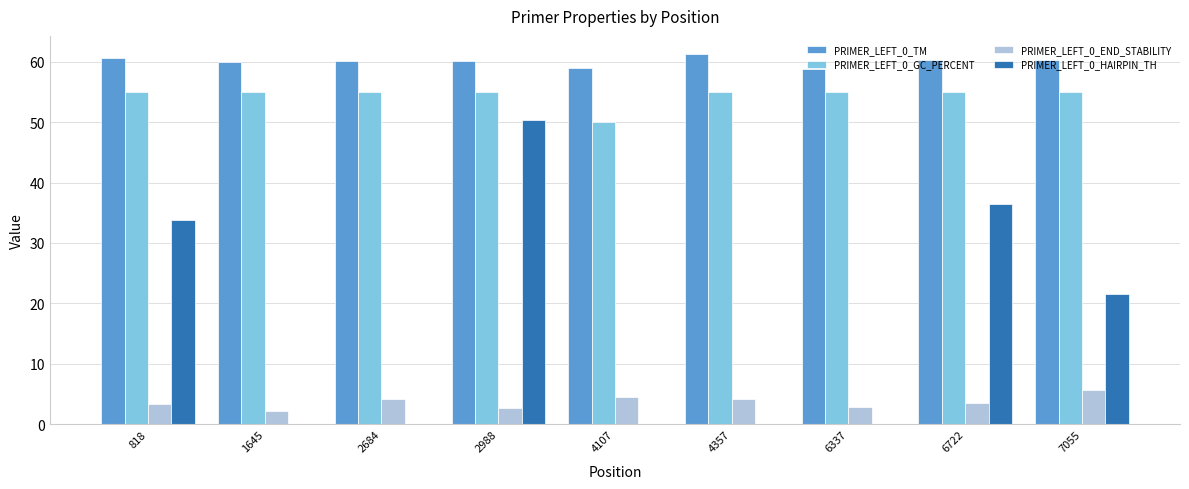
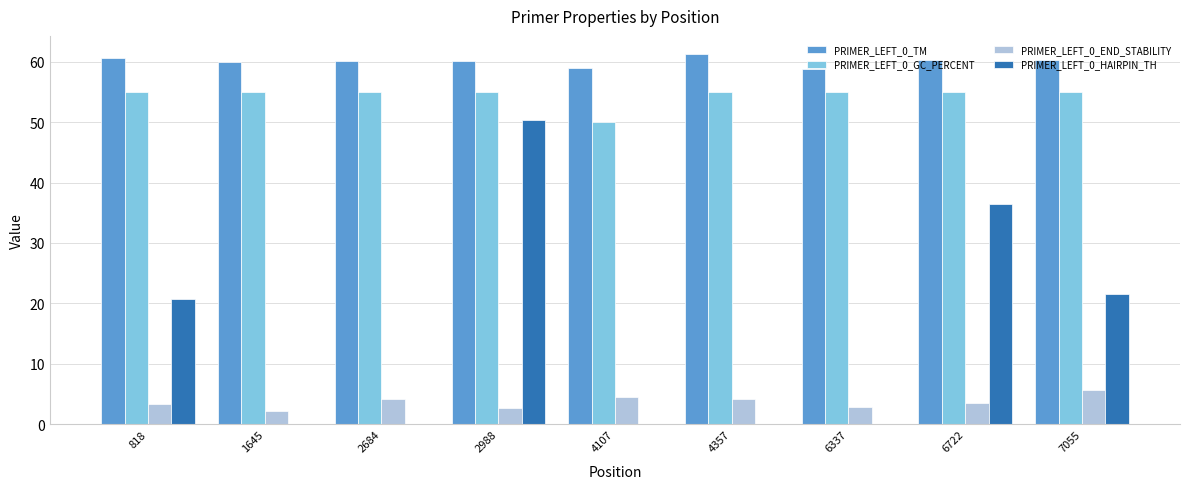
PRIMER_LEFT_0_HAIRPIN_TH, 818: 34 -> 21
